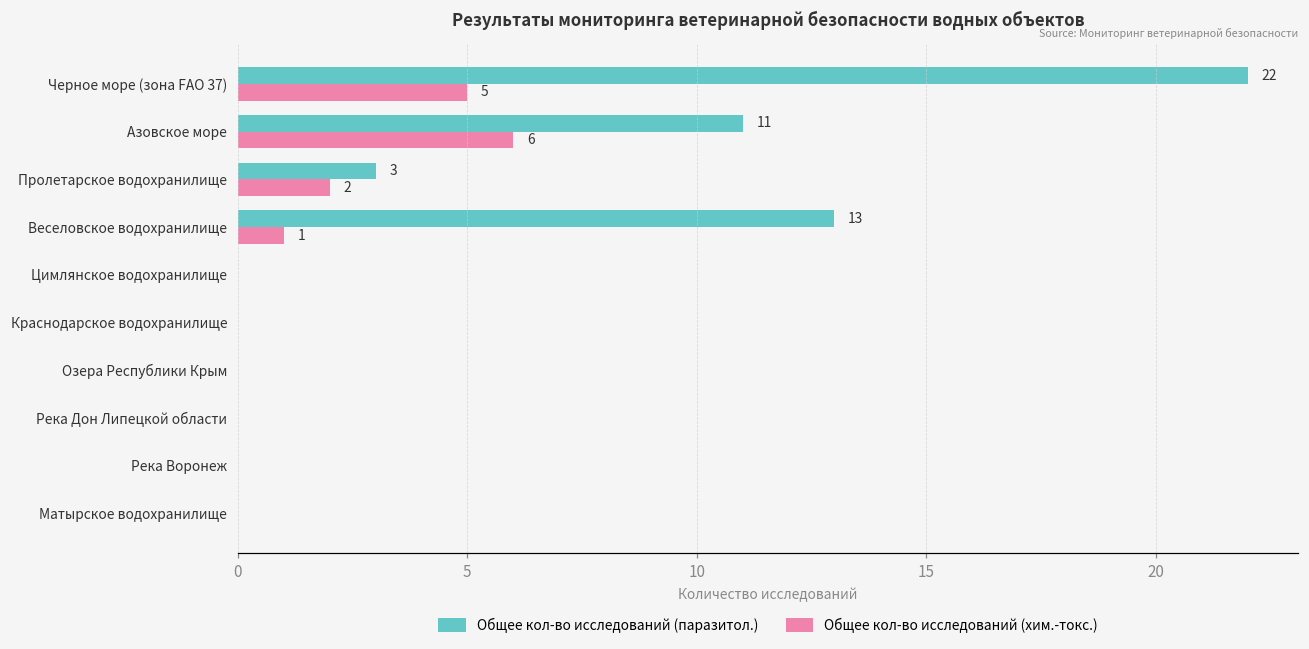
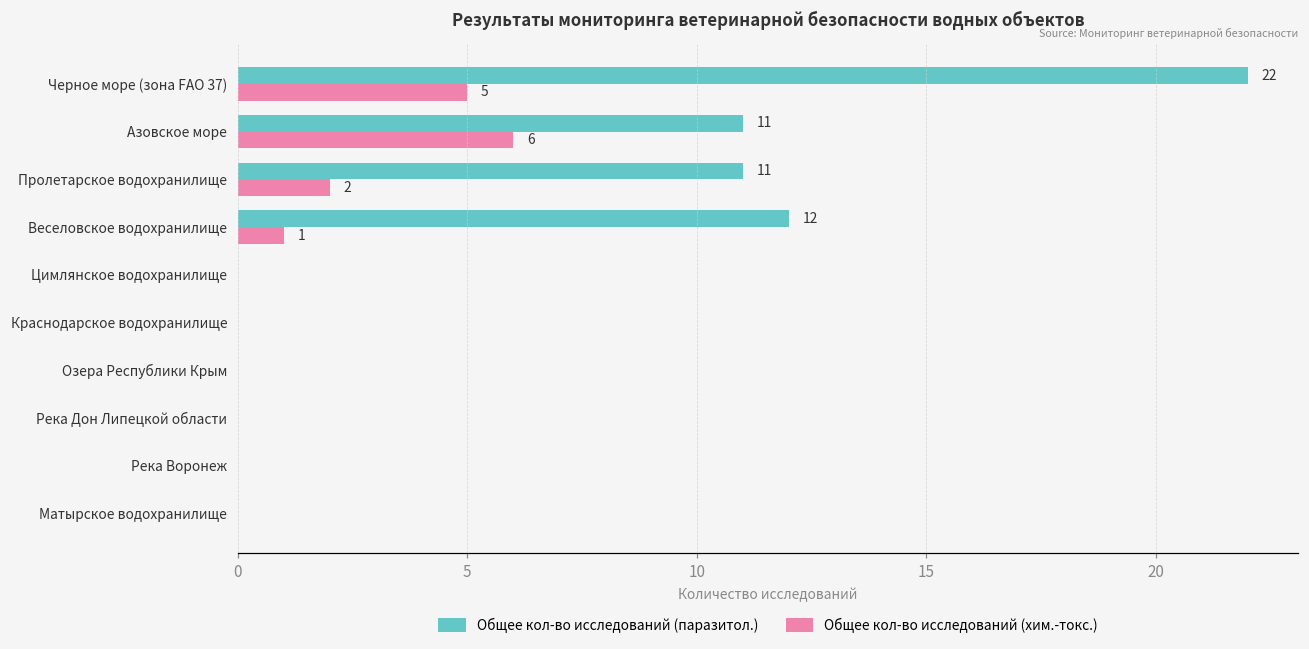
Общее кол-во исследований (паразитол.), Пролетарское водохранилище: 3 -> 11
Общее кол-во исследований (паразитол.), Веселовское водохранилище: 13 -> 12
